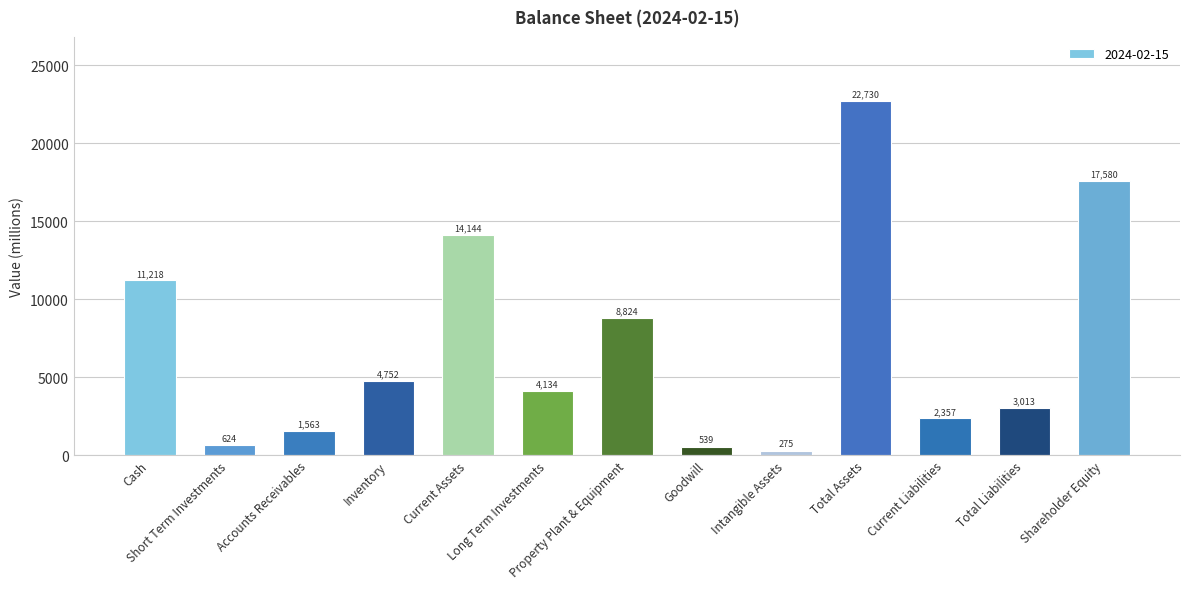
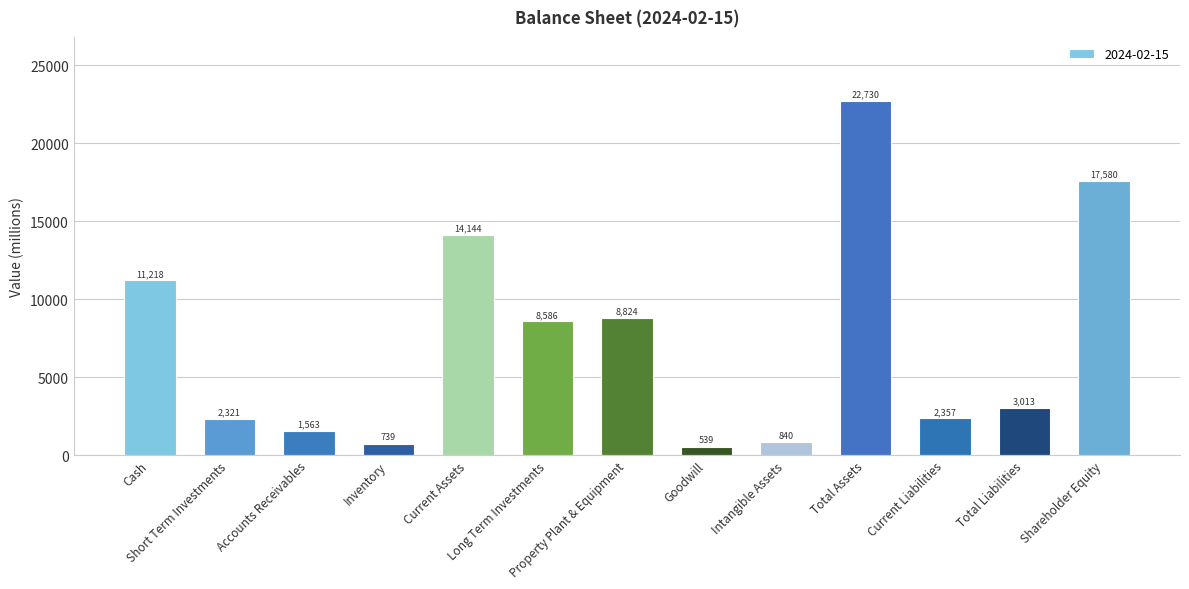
Short Term Investments: 624 -> 2,321
Inventory: 4,752 -> 739
Long Term Investments: 4,134 -> 8,586
Intangible Assets: 275 -> 840
